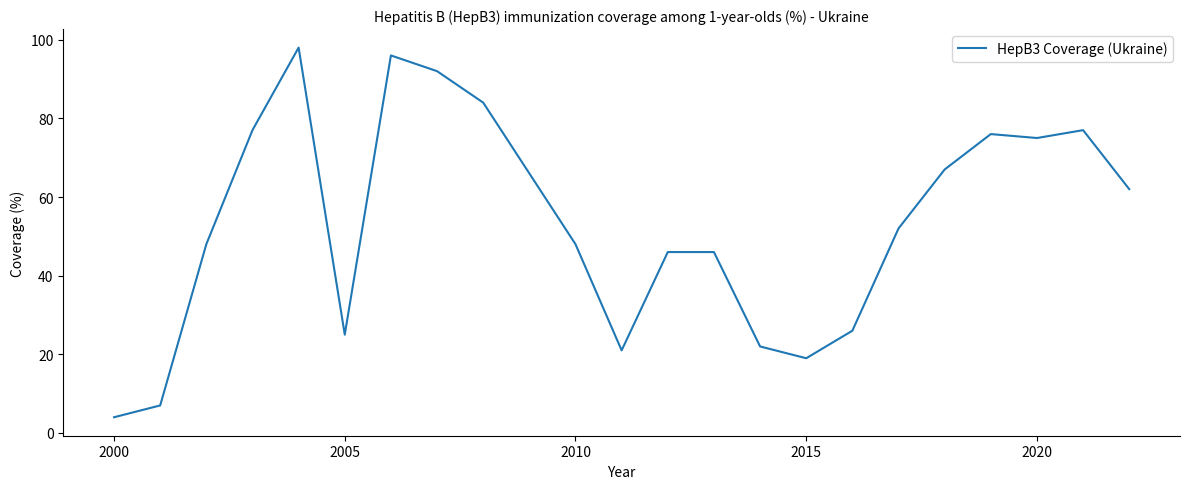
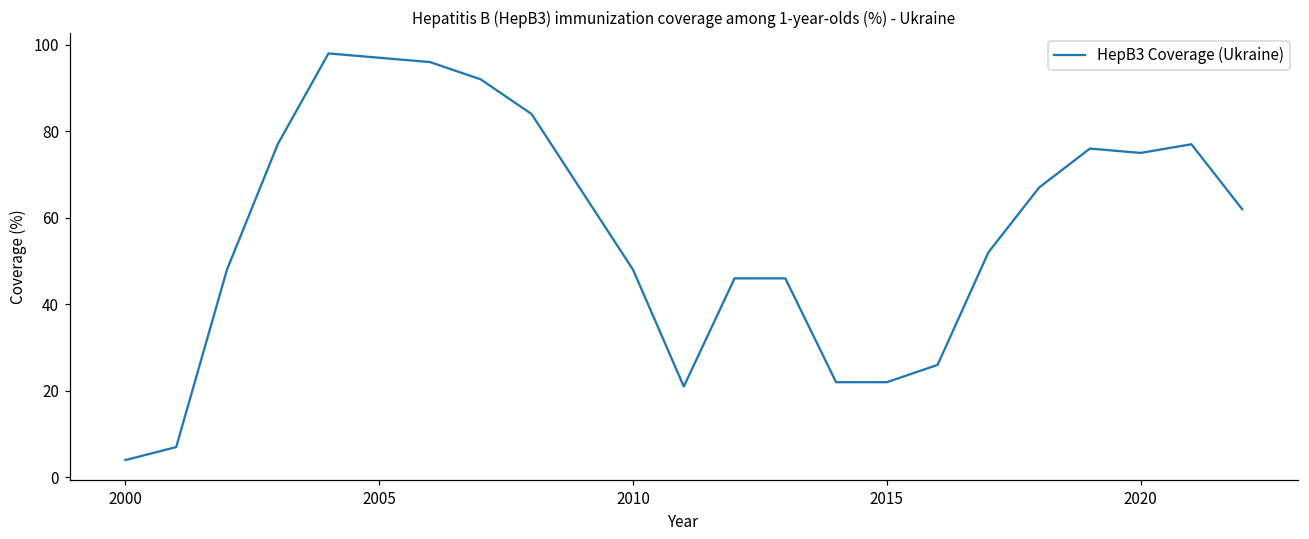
2005: 25 -> 97
2015: 19 -> 22
